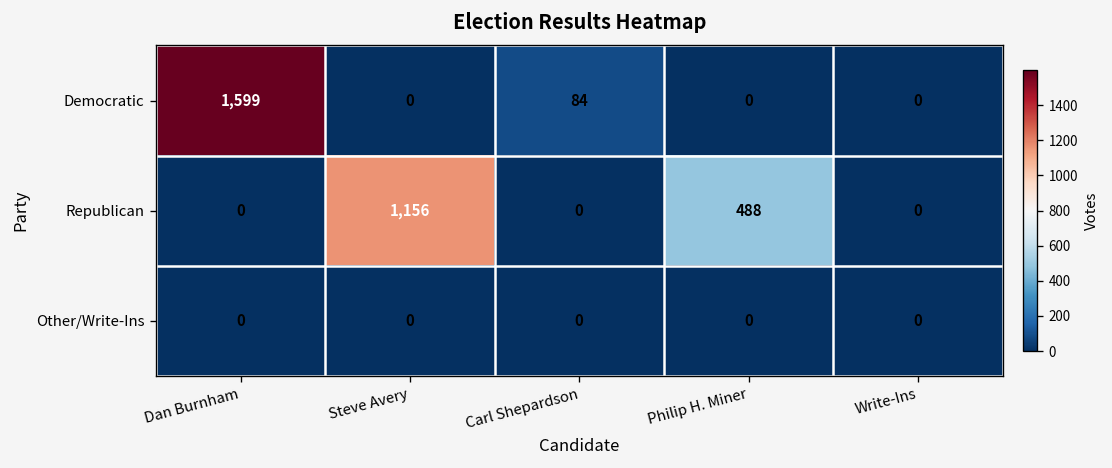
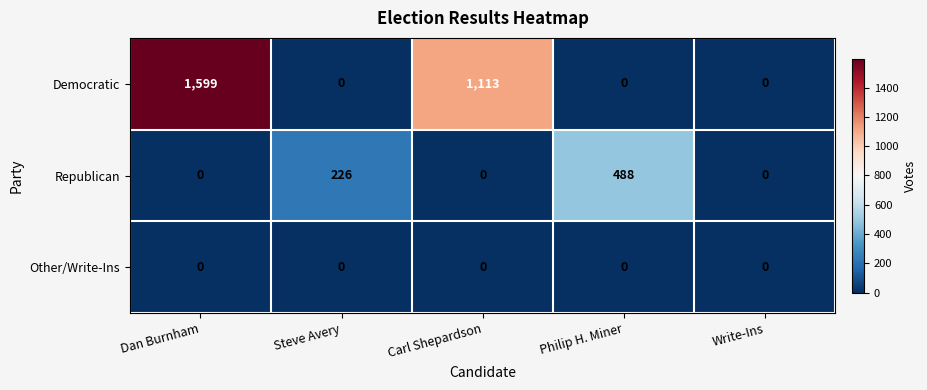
Democratic, Carl Shepardson: 84 -> 1,113
Republican, Steve Avery: 1,156 -> 226
